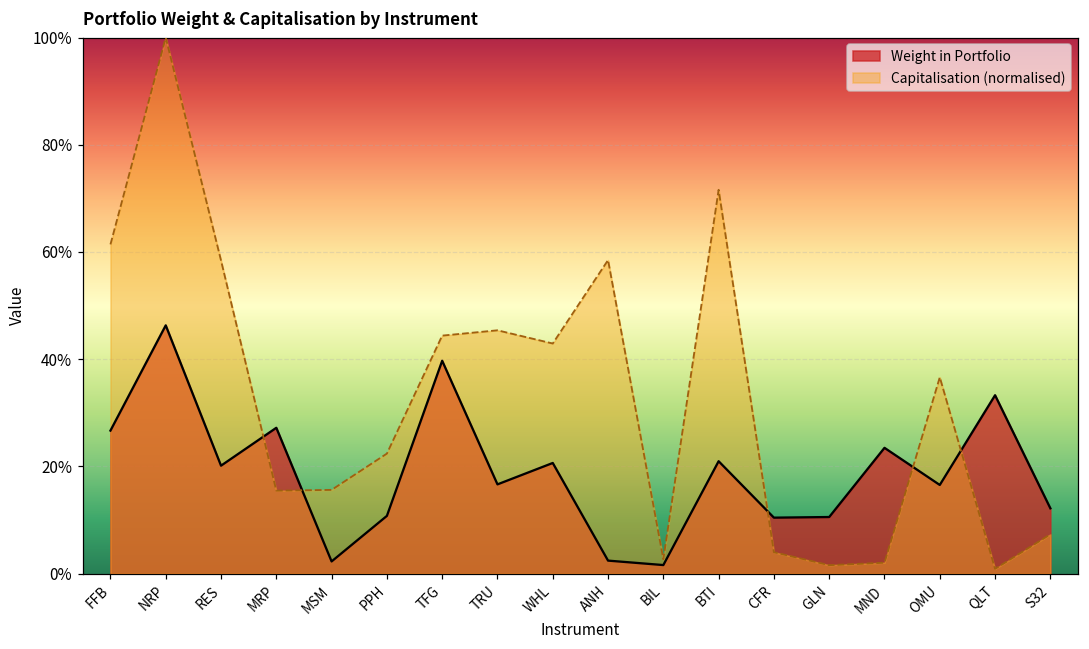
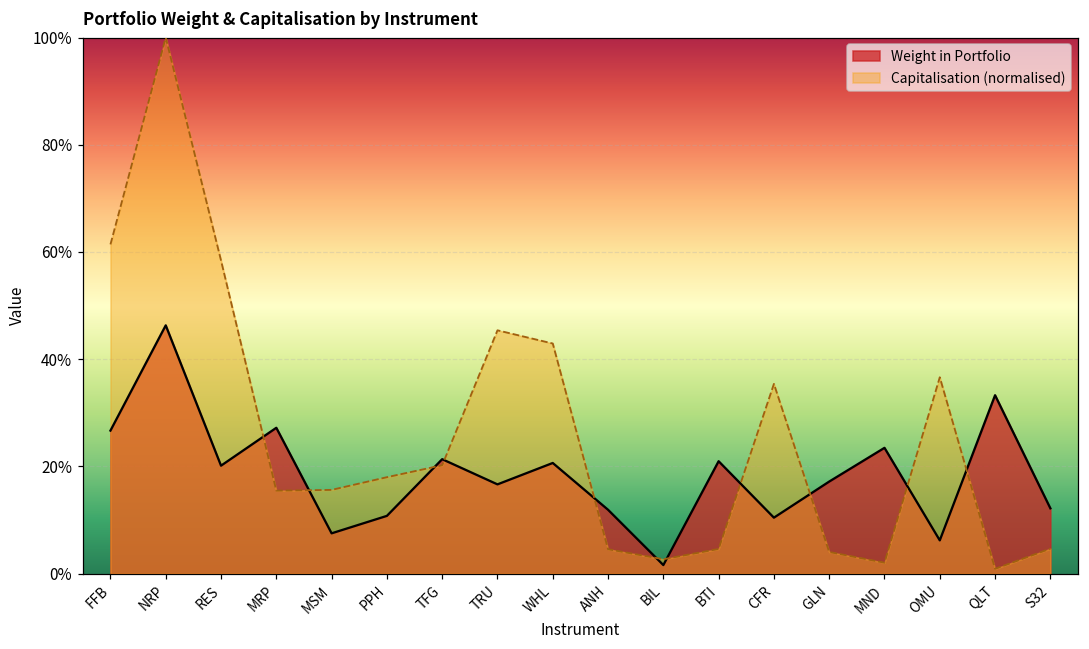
Weight in Portfolio, MSM: 2% -> 7%
Capitalisation (normalised), PPH: 22% -> 18%
Weight in Portfolio, TFG: 40% -> 21%
Capitalisation (normalised), TFG: 44% -> 20%
Weight in Portfolio, ANH: 2% -> 12%
Capitalisation (normalised), ANH: 58% -> 5%
Capitalisation (normalised), BTI: 72% -> 5%
Capitalisation (normalised), CFR: 4% -> 35%
Weight in Portfolio, GLN: 11% -> 17%
Capitalisation (normalised), GLN: 2% -> 4%
Weight in Portfolio, OMU: 17% -> 6%
Capitalisation (normalised), S32: 7% -> 5%
